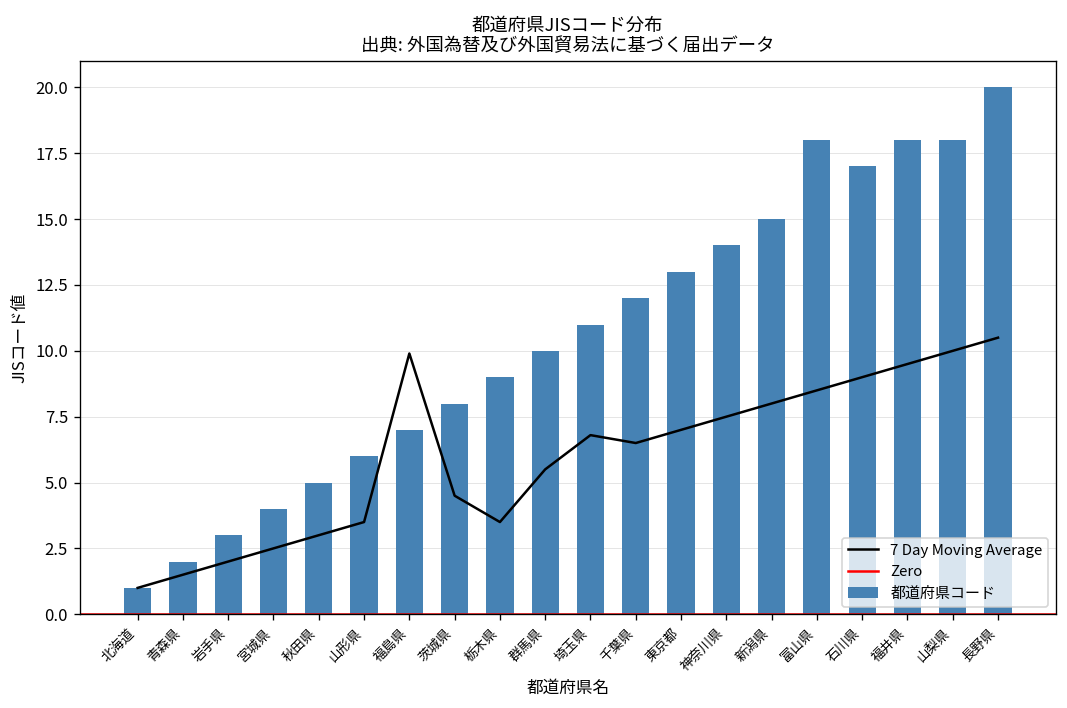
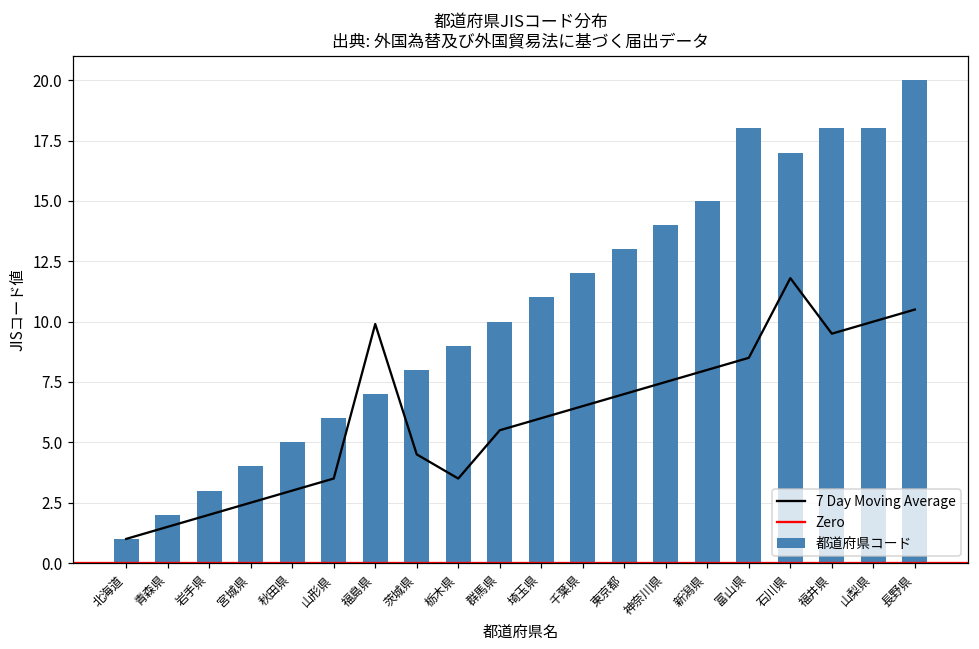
7 Day Moving Average, 埼玉県: 6.8 -> 6.0
7 Day Moving Average, 石川県: 9.0 -> 11.8
